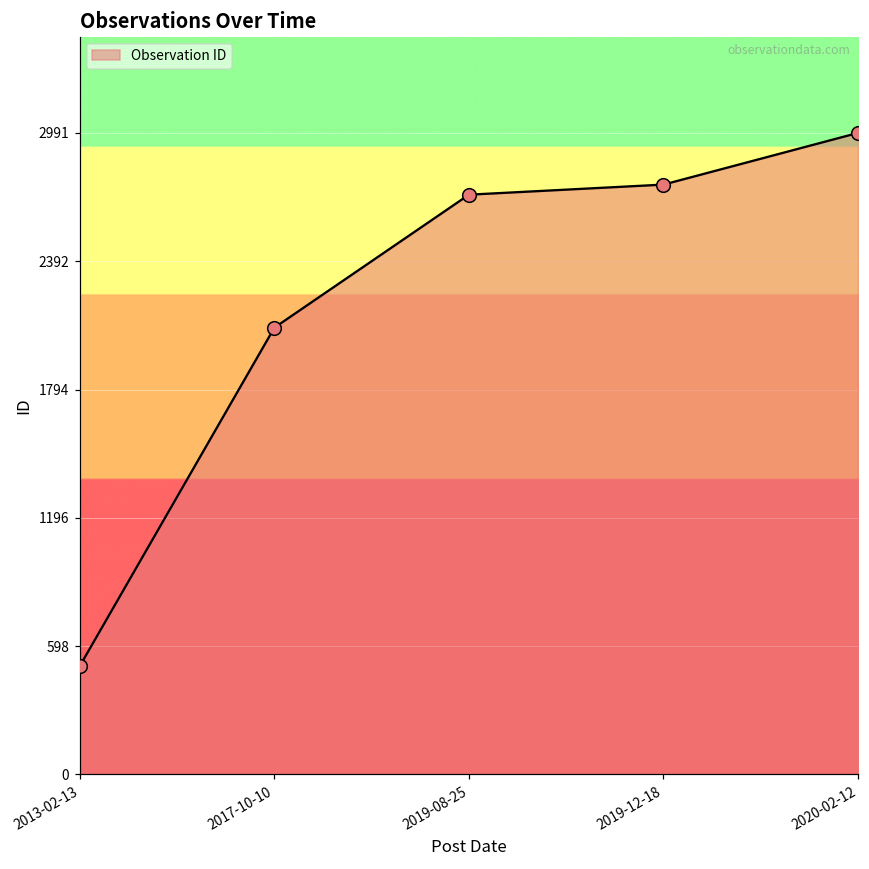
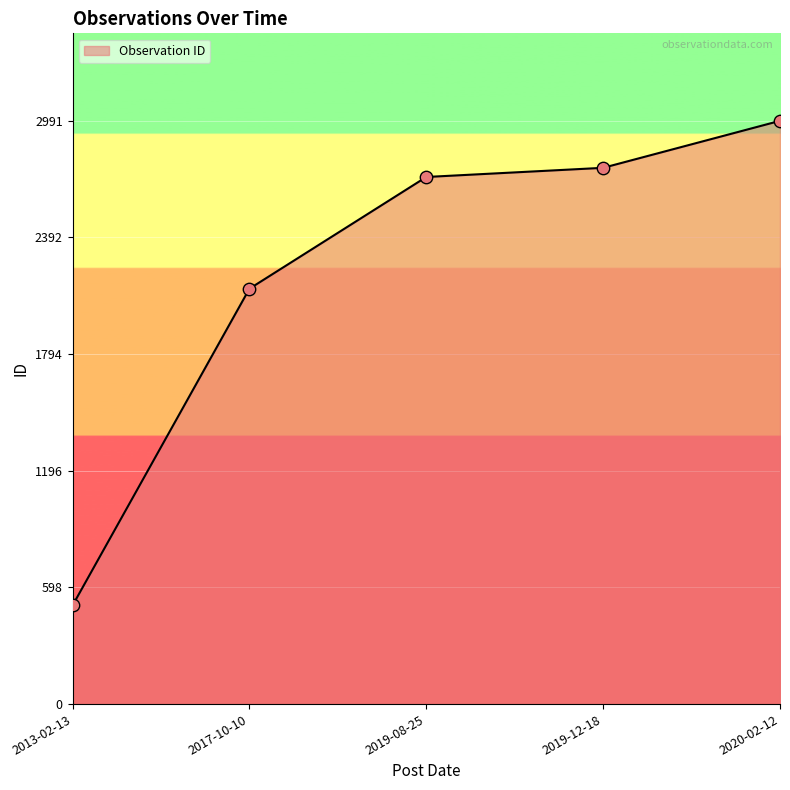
2017-10-10: 2080 -> 2130
